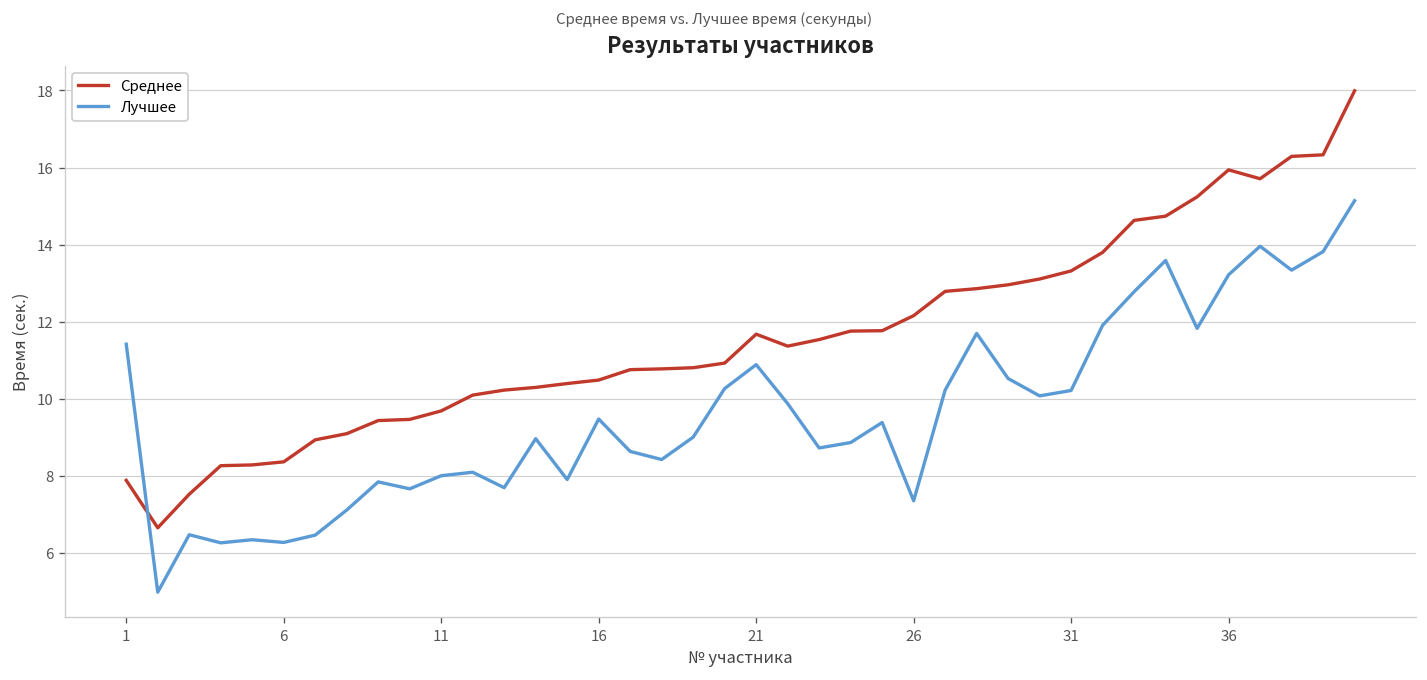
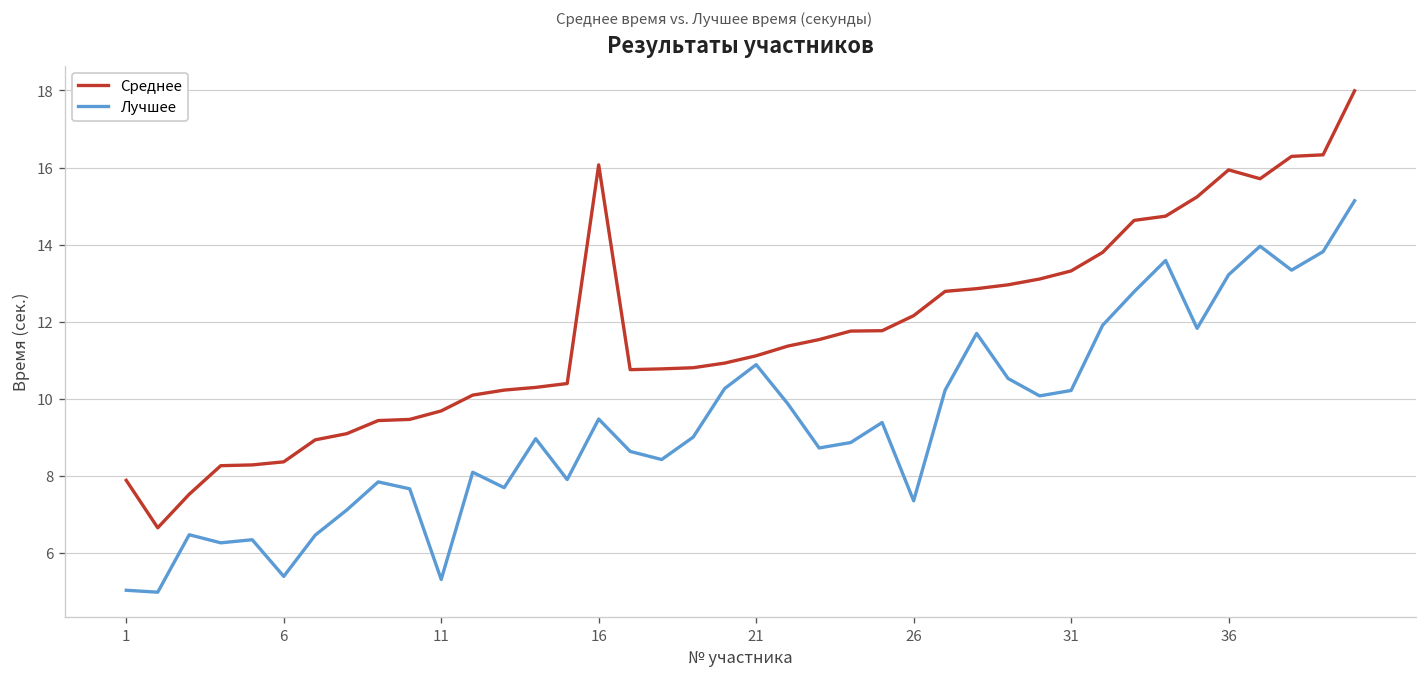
Лучшее, 1: 11.4 -> 5.0
Лучшее, 6: 6.3 -> 5.4
Лучшее, 11: 8.0 -> 5.3
Среднее, 16: 10.5 -> 16.1
Среднее, 21: 11.7 -> 11.1
